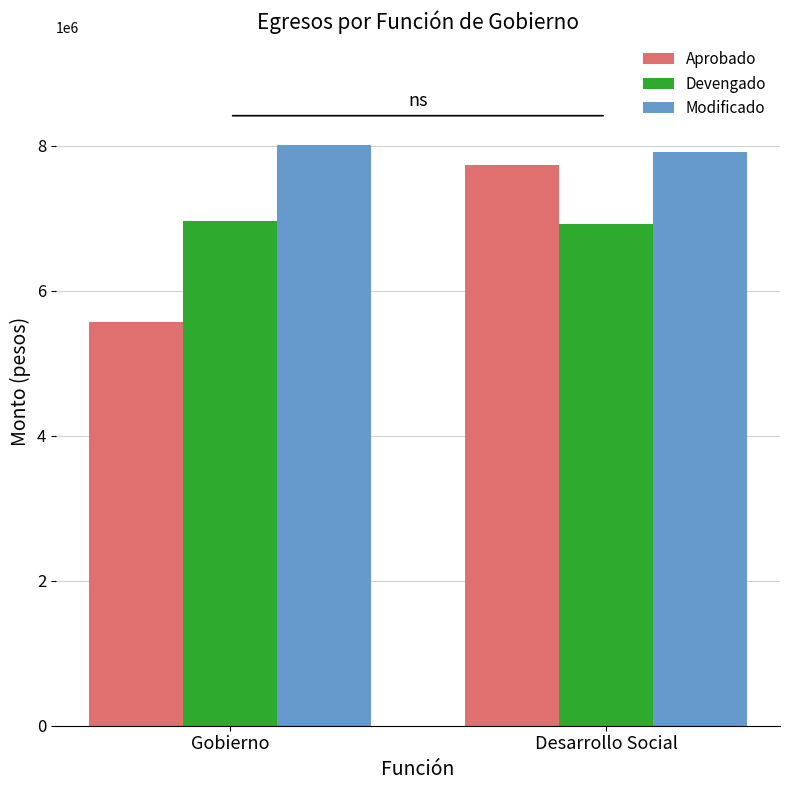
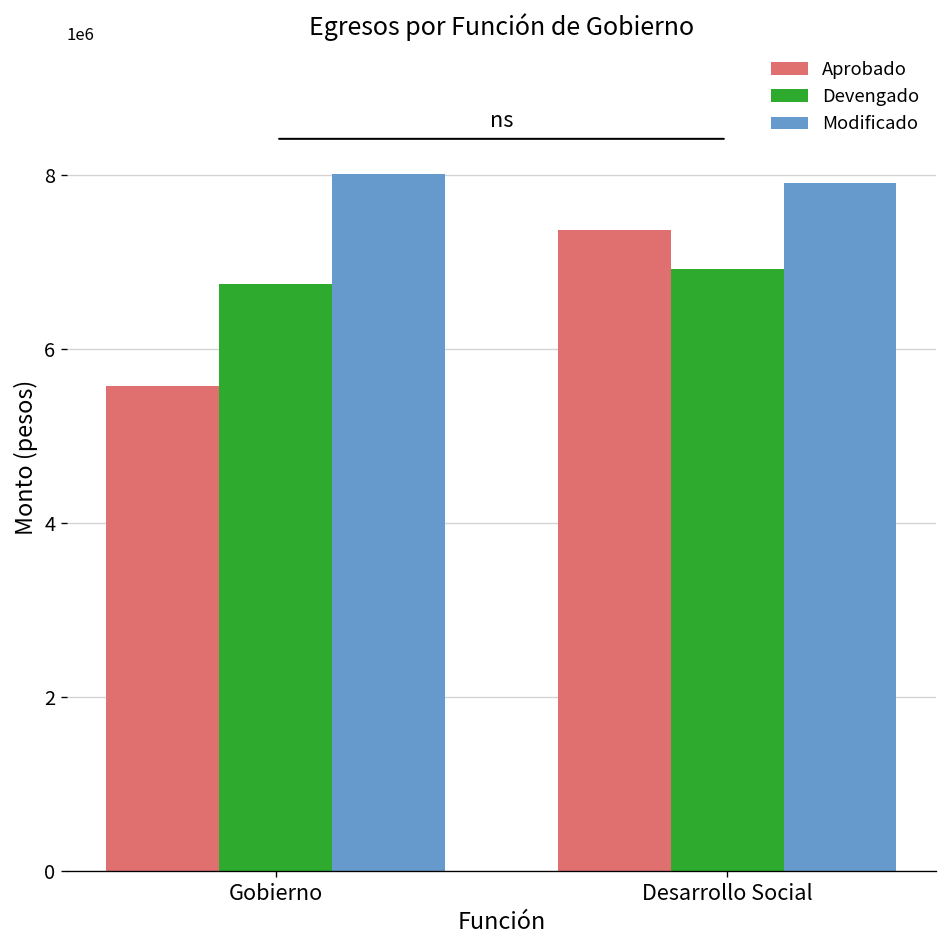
Devengado, Gobierno: 7000000 -> 6800000
Aprobado, Desarrollo Social: 7700000 -> 7400000
